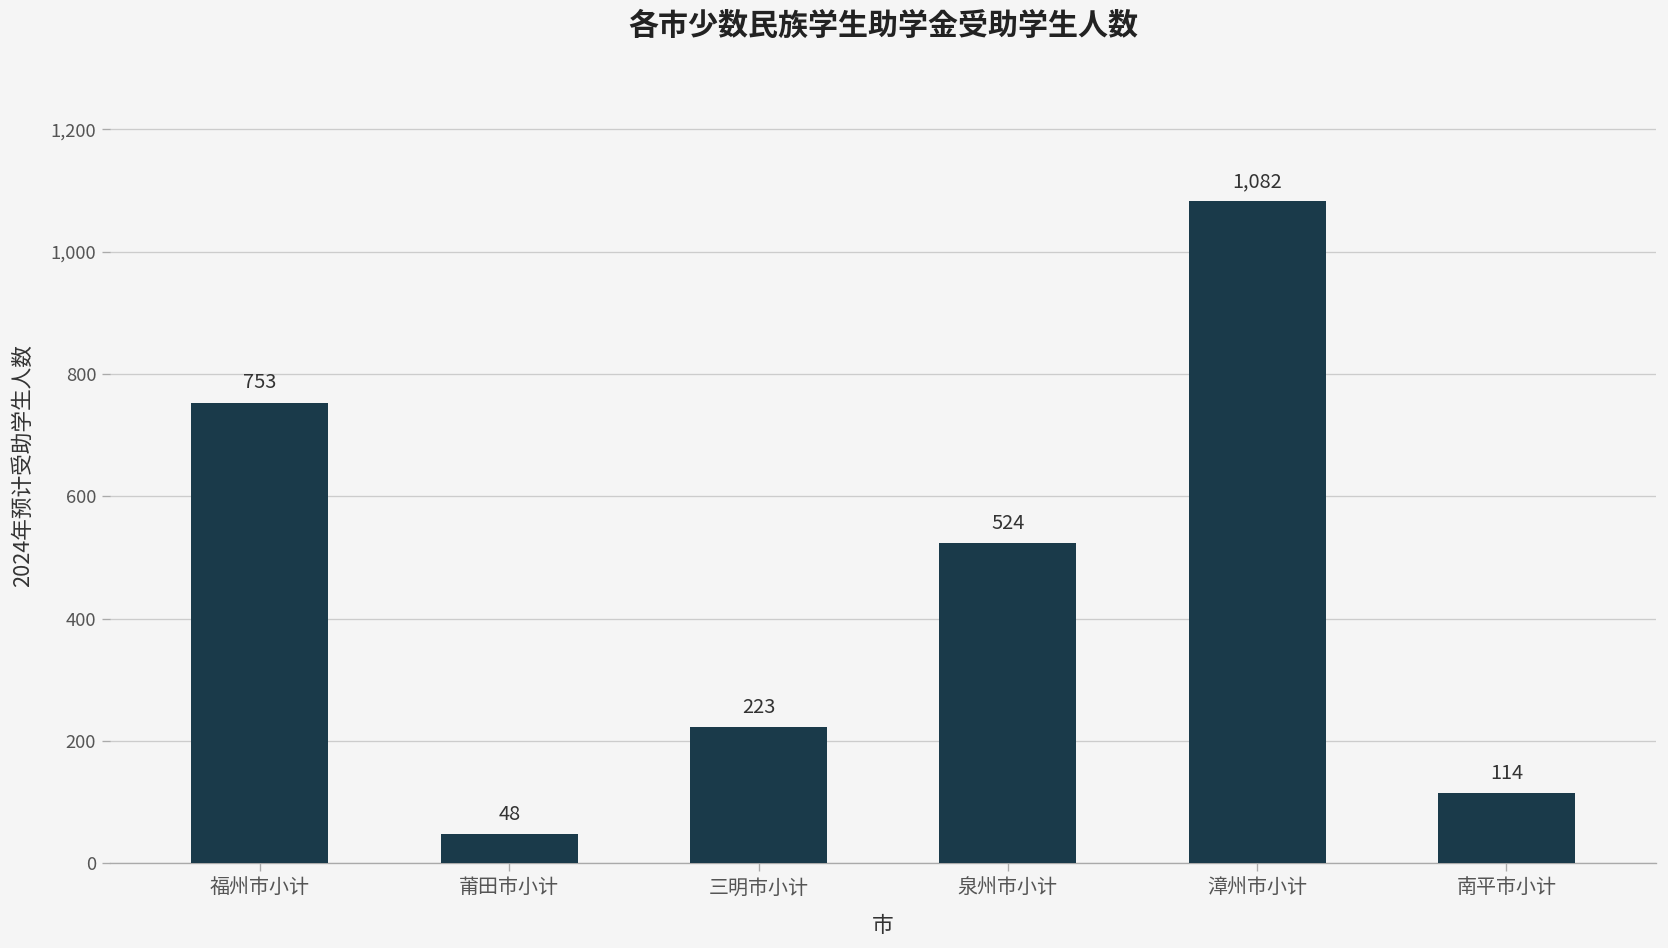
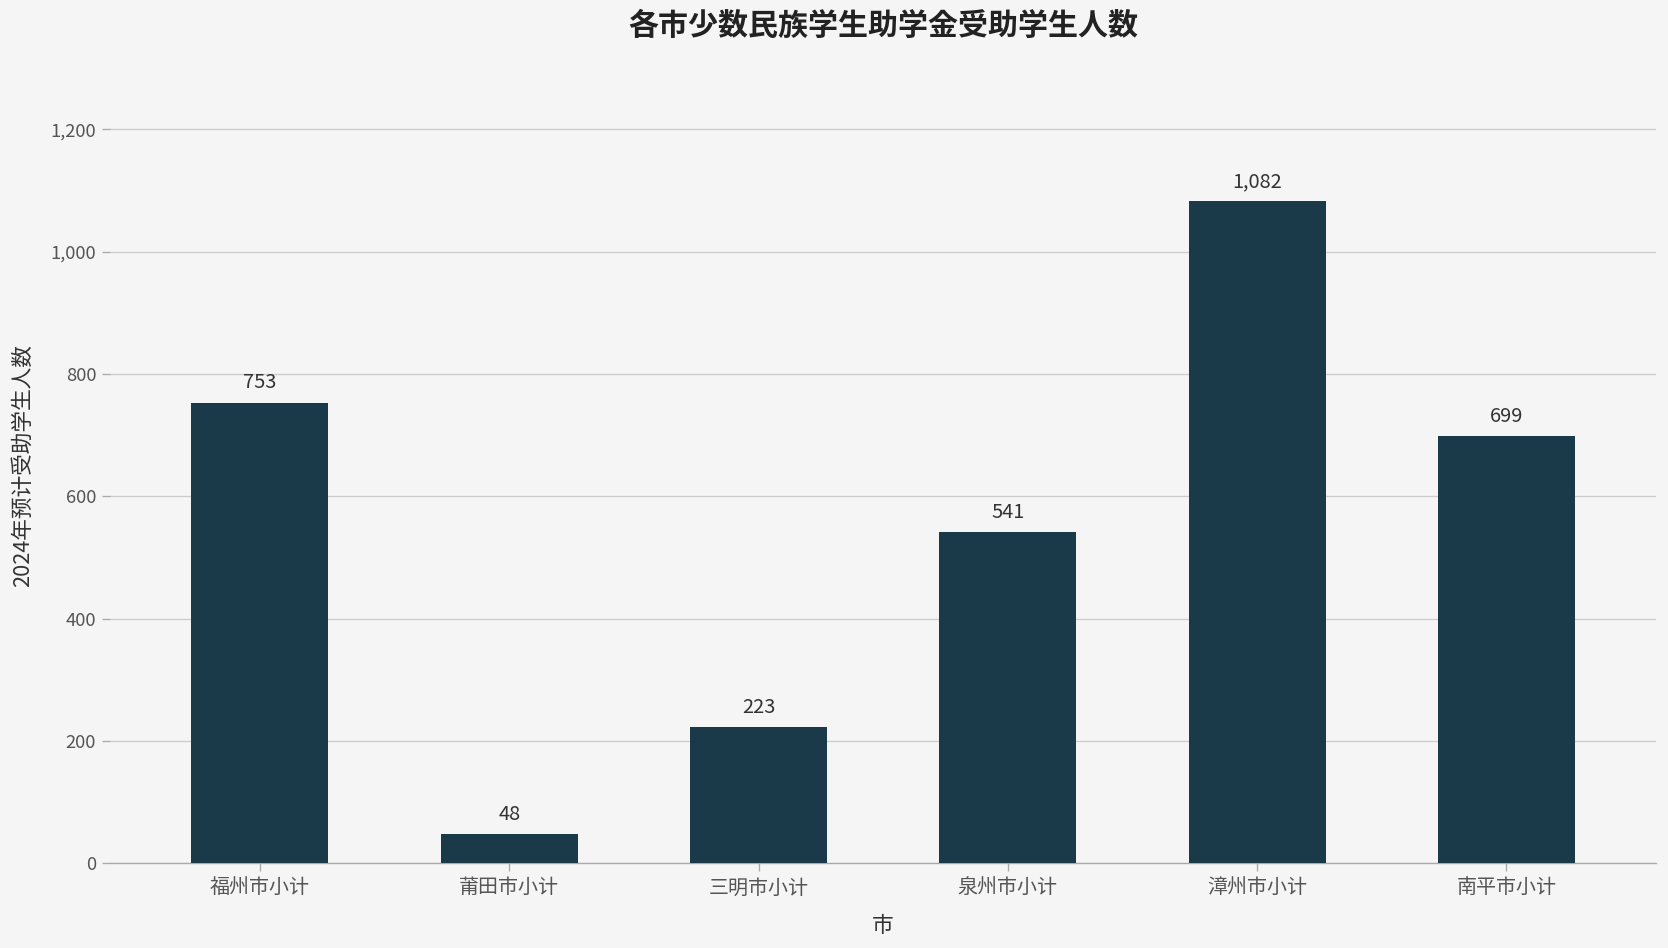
泉州市小计: 524 -> 541
南平市小计: 114 -> 699
